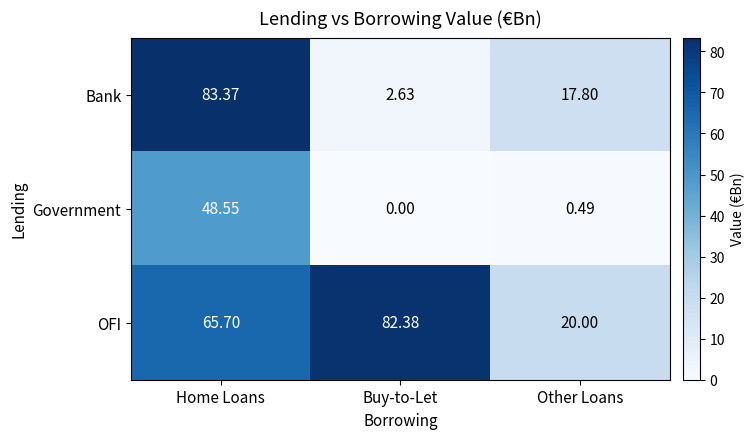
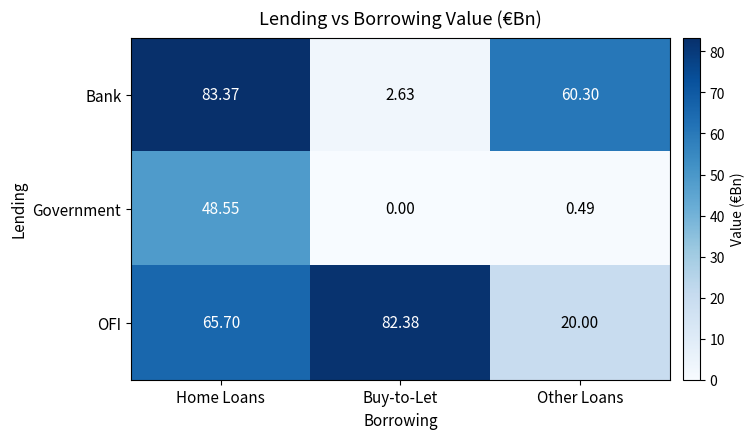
Bank, Other Loans: 17.80 -> 60.30
